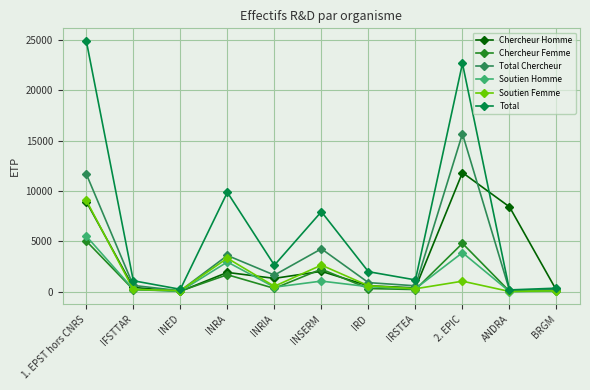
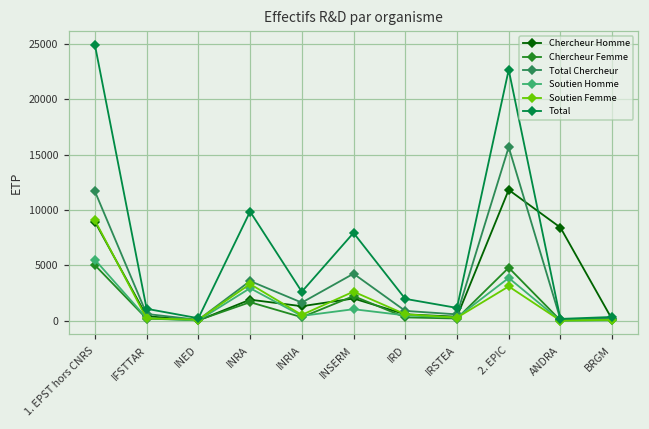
Soutien Femme, 2. EPIC: 1000 -> 3100
